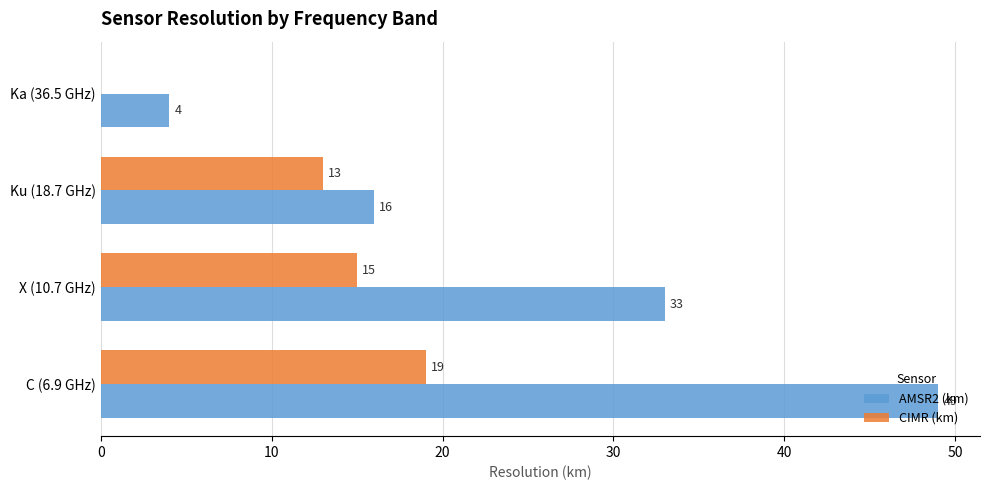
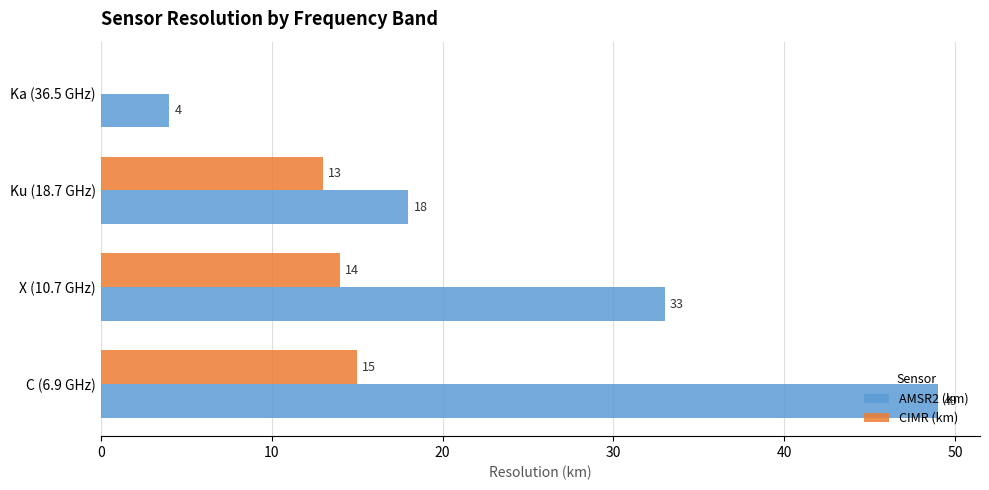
AMSR2 (km), Ku (18.7 GHz): 16 -> 18
CIMR (km), X (10.7 GHz): 15 -> 14
CIMR (km), C (6.9 GHz): 19 -> 15
